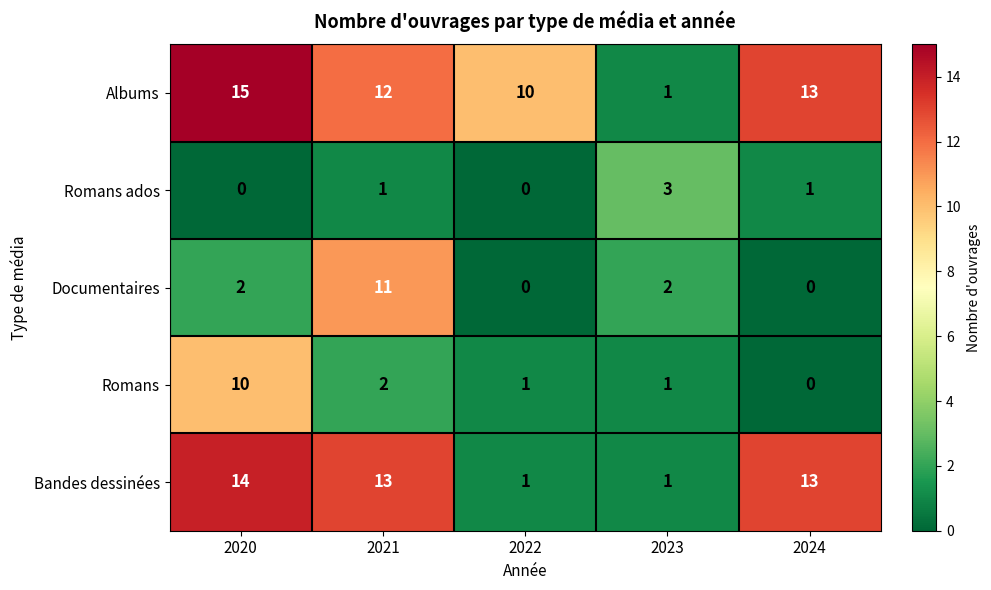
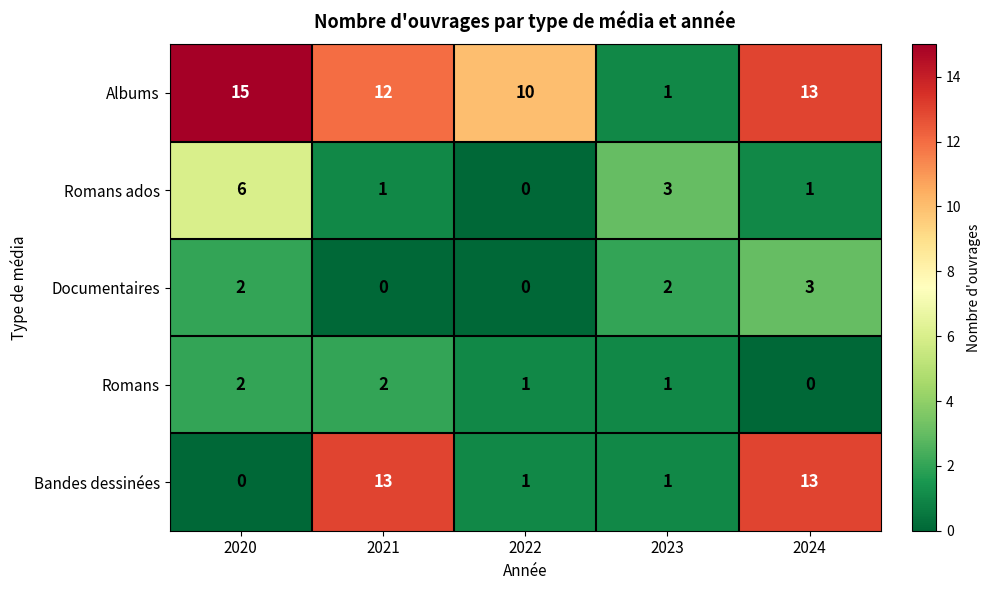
Romans ados, 2020: 0 -> 6
Documentaires, 2021: 11 -> 0
Documentaires, 2024: 0 -> 3
Romans, 2020: 10 -> 2
Bandes dessinées, 2020: 14 -> 0
